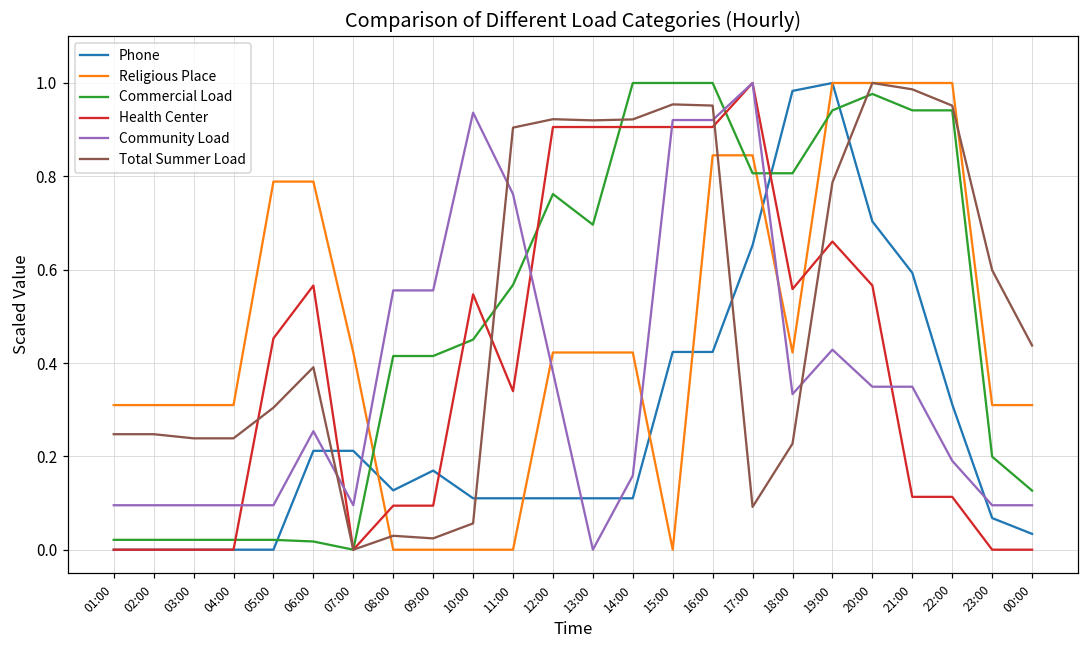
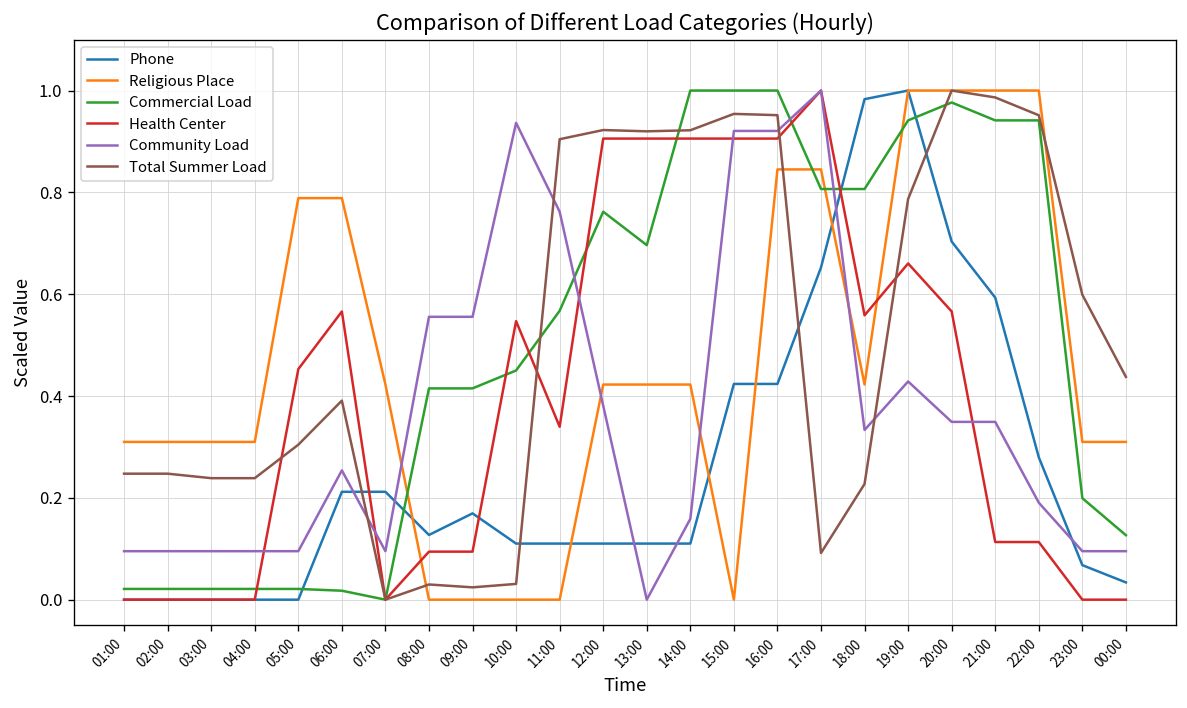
Total Summer Load, 10:00: 0.06 -> 0.03
Phone, 22:00: 0.31 -> 0.28
